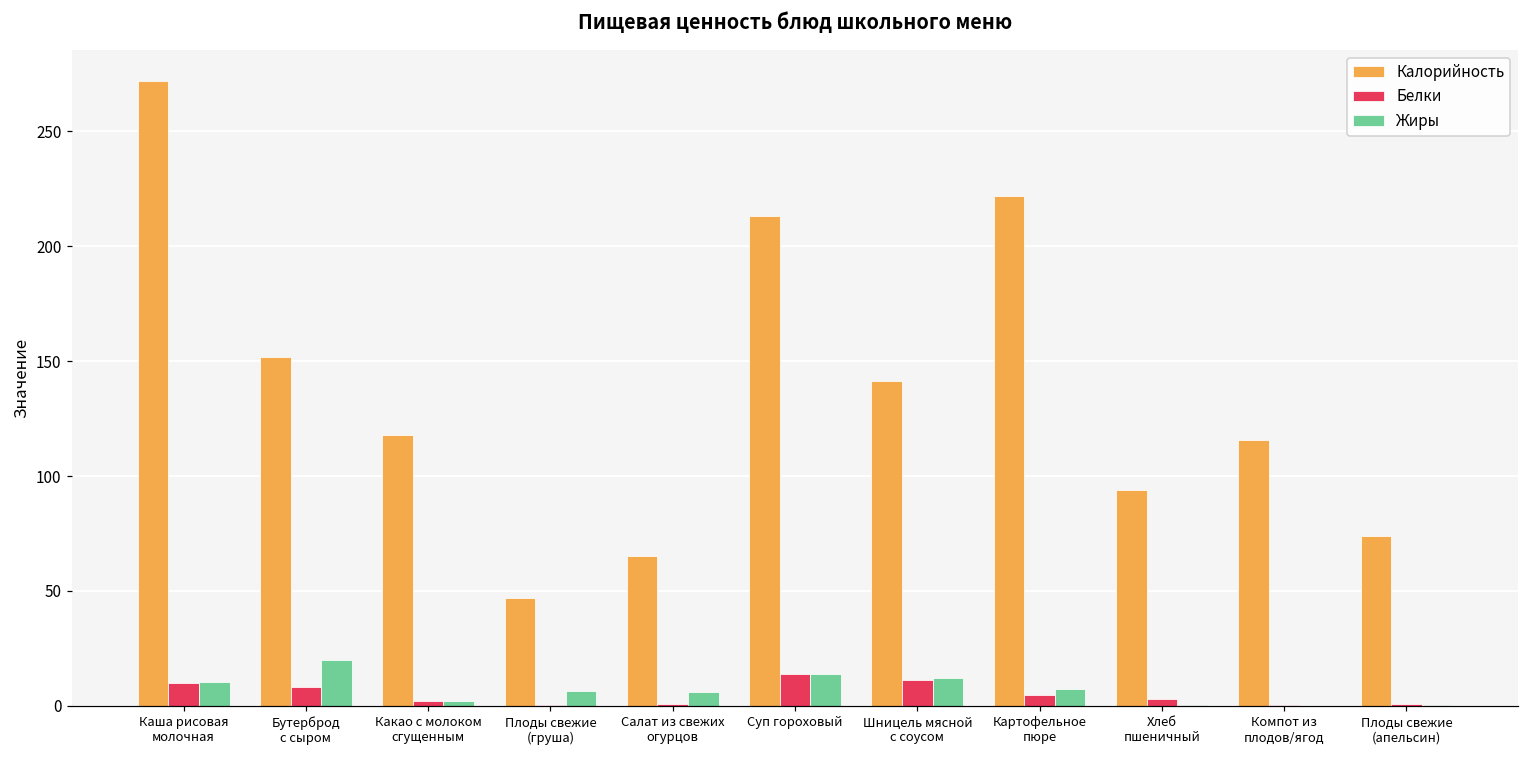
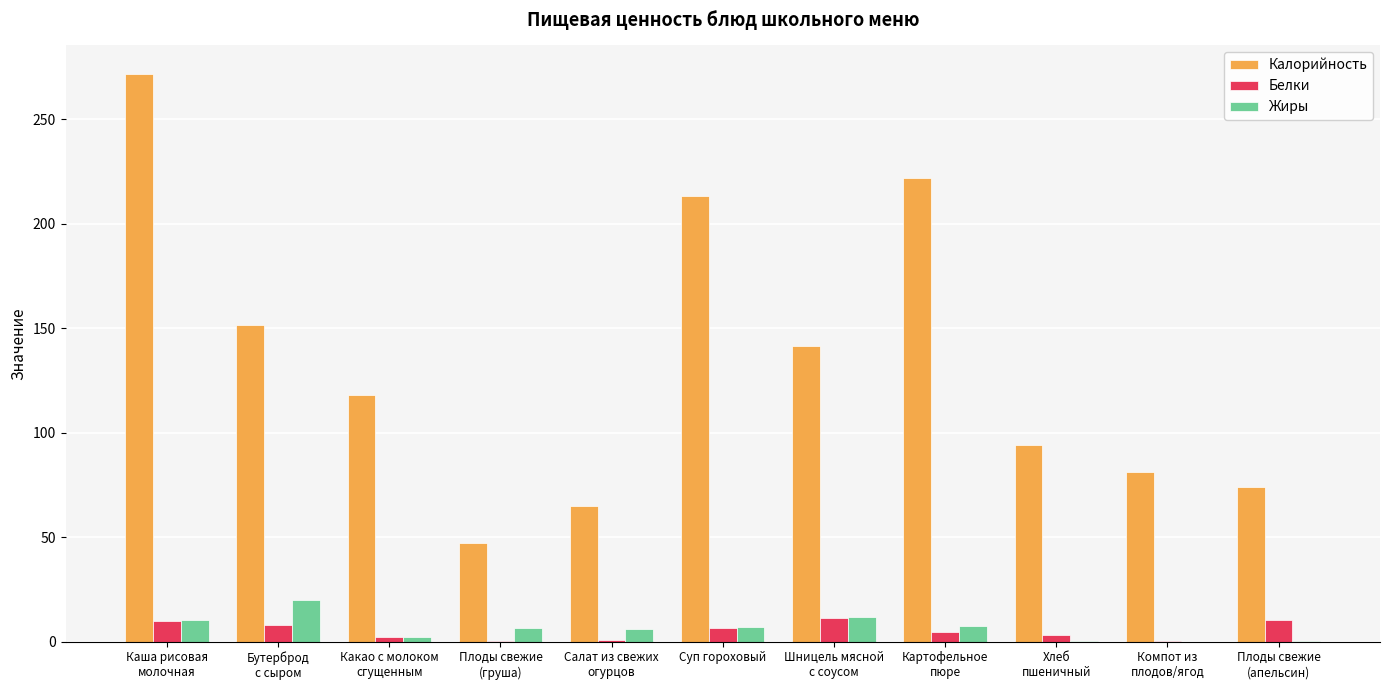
Белки, Суп гороховый: 14 -> 7
Жиры, Суп гороховый: 14 -> 7
Калорийность, Компот из плодов/ягод: 116 -> 81
Белки, Плоды свежие (апельсин): 1 -> 10
